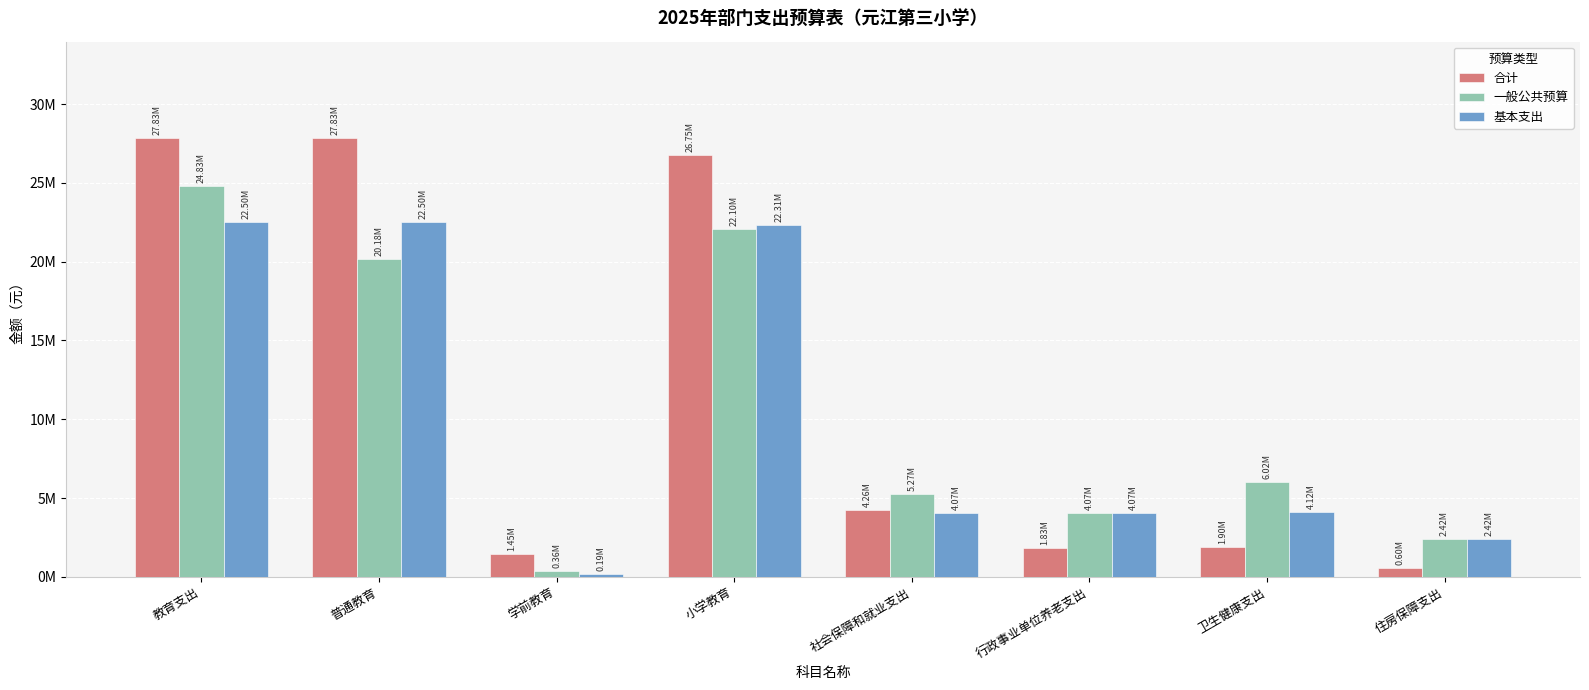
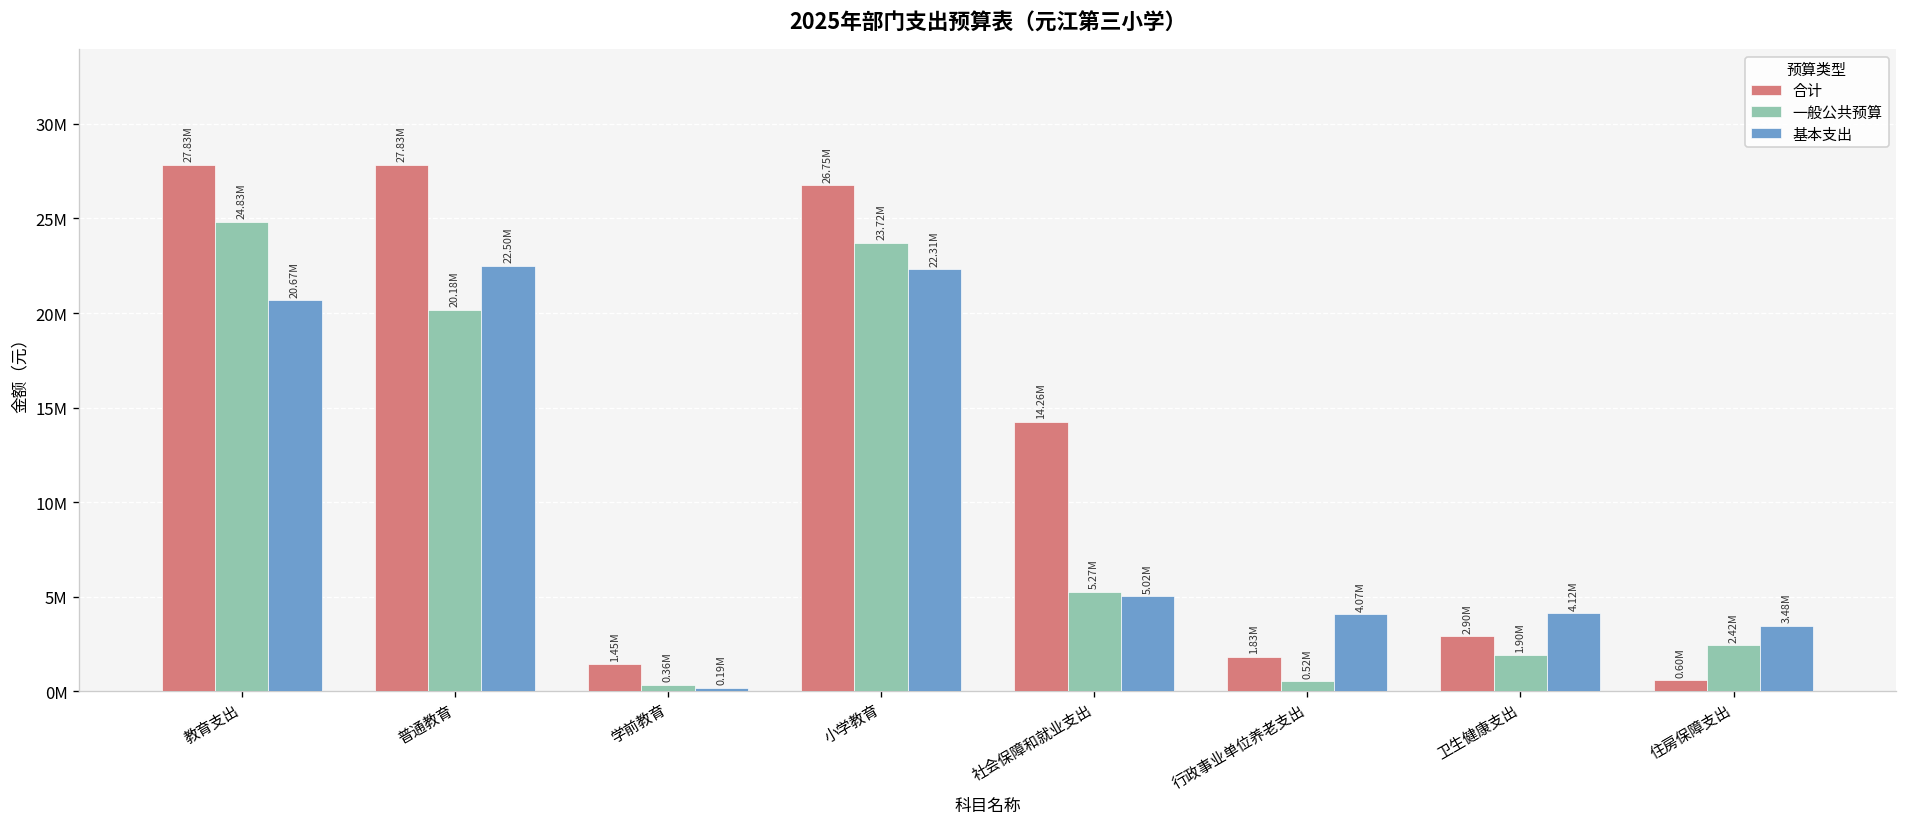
基本支出, 教育支出: 22.50M -> 20.67M
一般公共预算, 小学教育: 22.10M -> 23.72M
合计, 社会保障和就业支出: 4.26M -> 14.26M
基本支出, 社会保障和就业支出: 4.07M -> 5.02M
一般公共预算, 行政事业单位养老支出: 4.07M -> 0.52M
合计, 卫生健康支出: 1.90M -> 2.90M
一般公共预算, 卫生健康支出: 6.02M -> 1.90M
基本支出, 住房保障支出: 2.42M -> 3.48M
